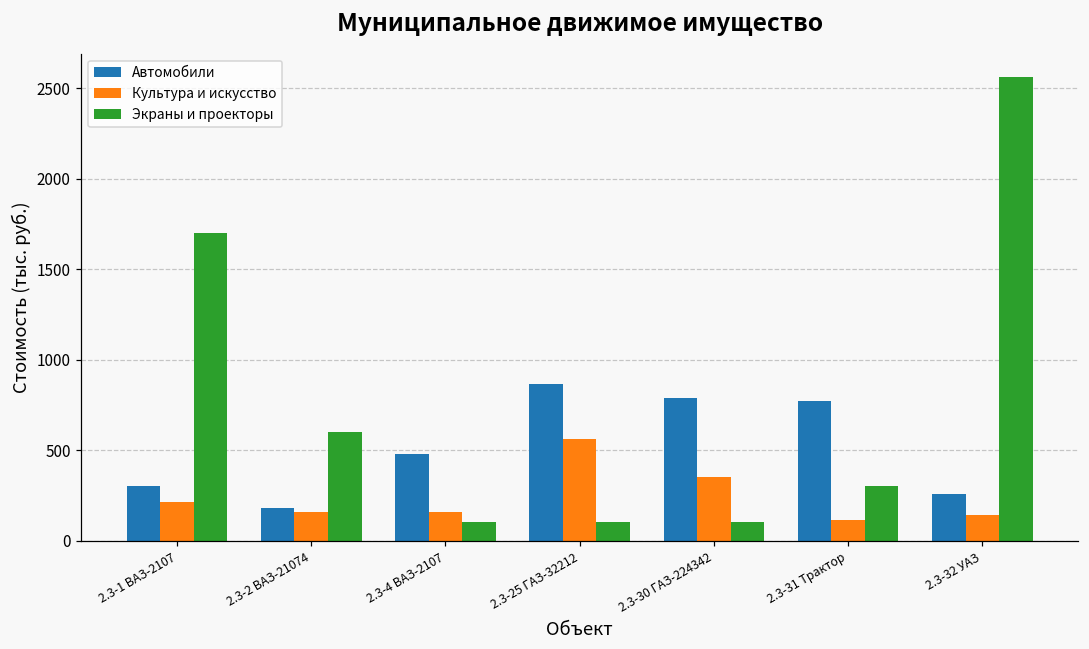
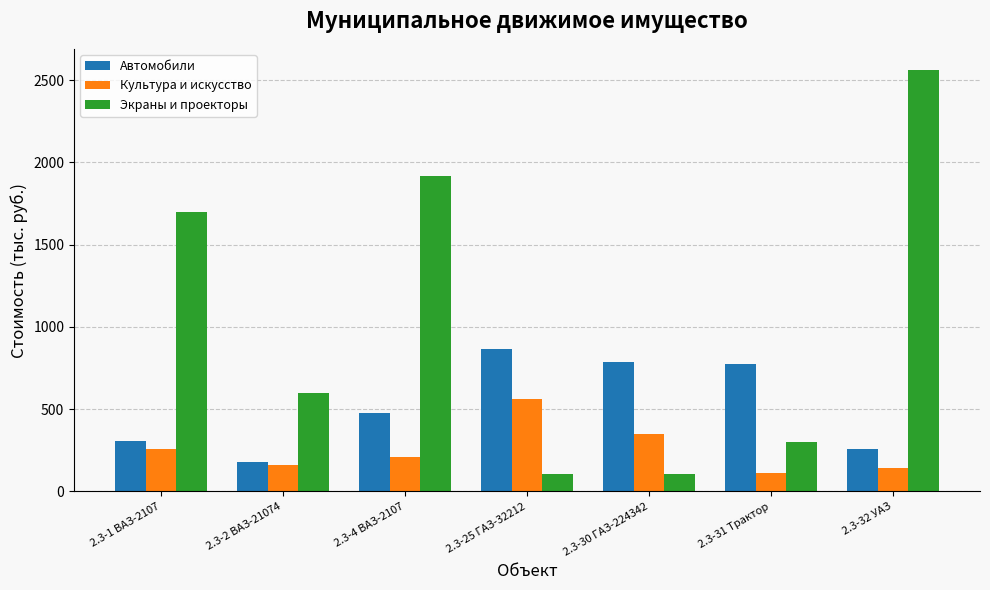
Культура и искусство, 2.3-1 ВАЗ-2107: 210 -> 260
Культура и искусство, 2.3-4 ВАЗ-2107: 160 -> 210
Экраны и проекторы, 2.3-4 ВАЗ-2107: 110 -> 1920
